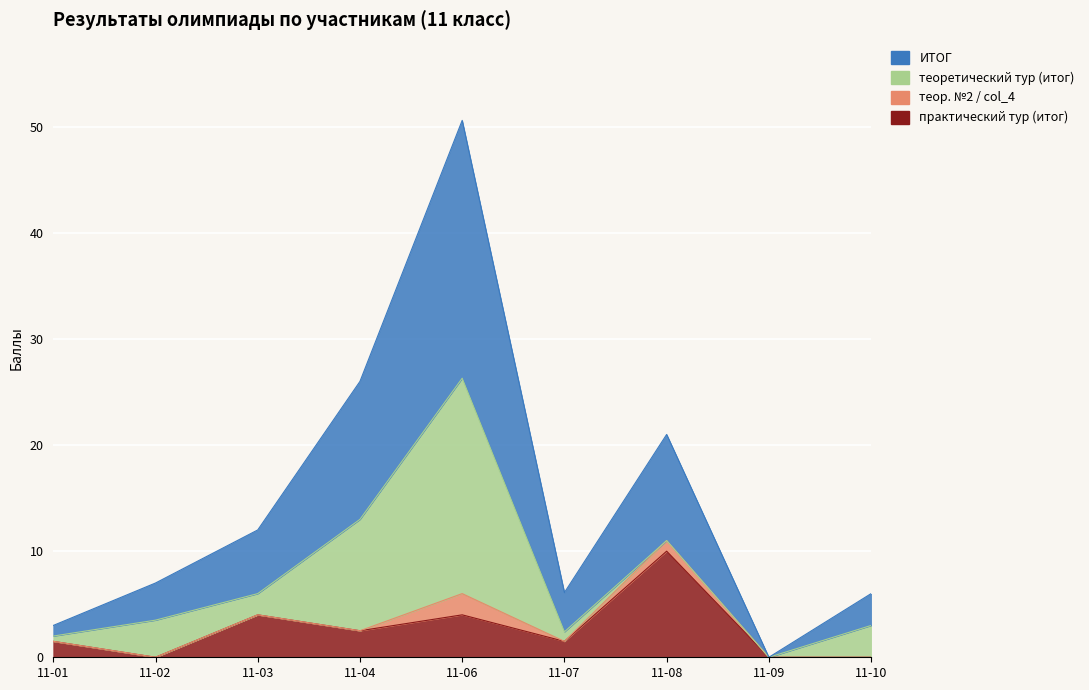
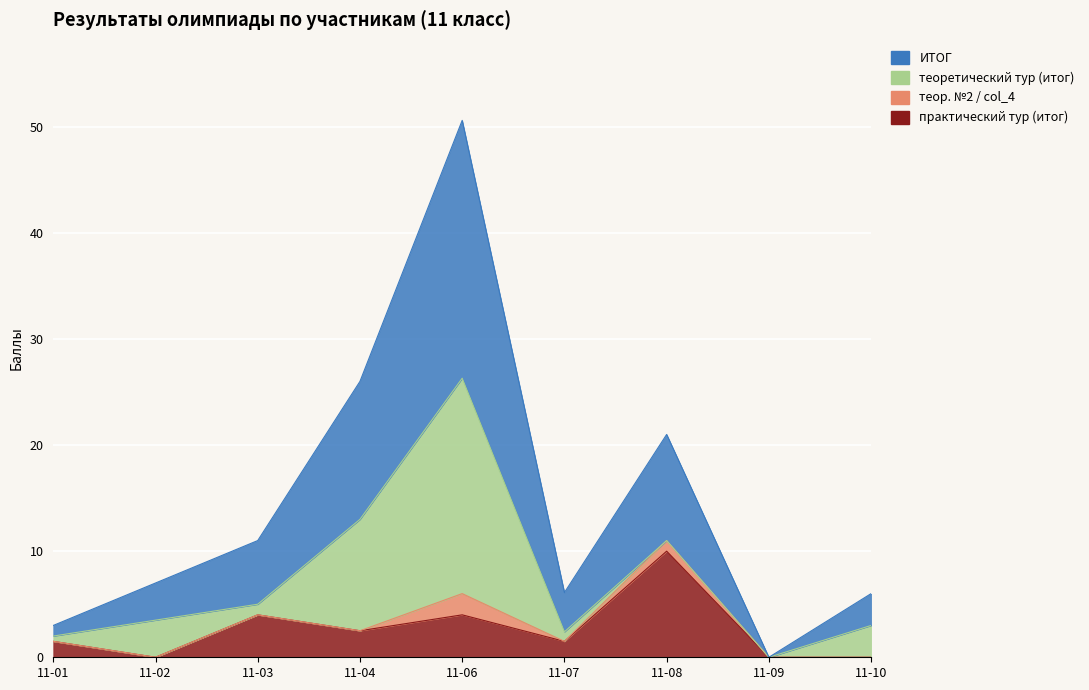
теоретический тур (итог), 11-03: 2 -> 1
